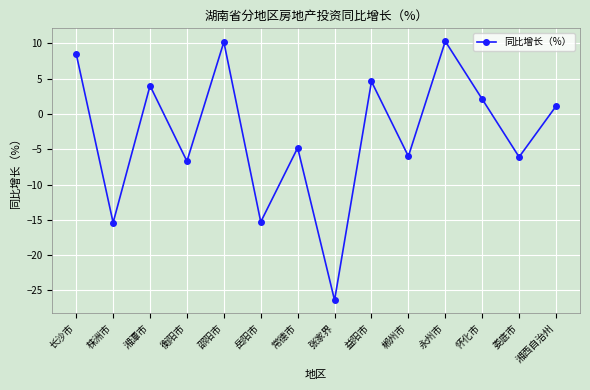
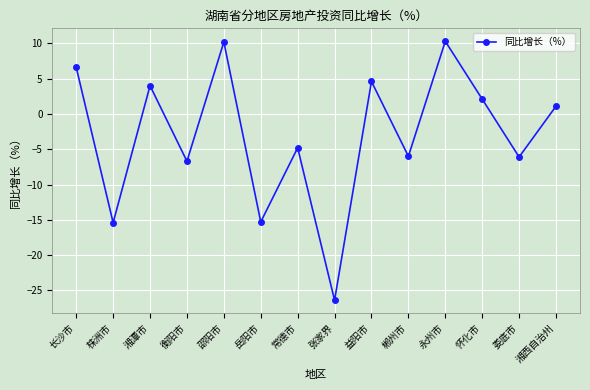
长沙市: 9 -> 7
